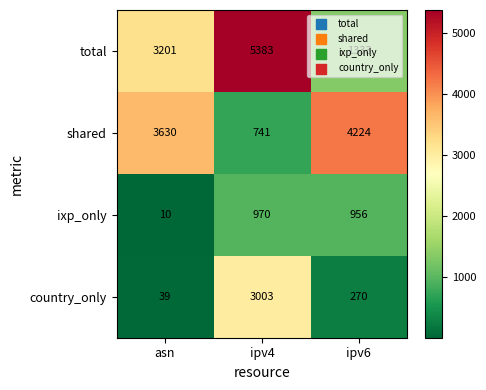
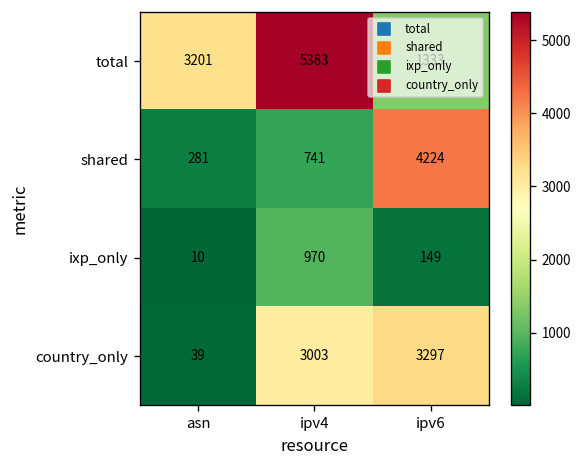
shared, asn: 3630 -> 281
ixp_only, ipv6: 956 -> 149
country_only, ipv6: 270 -> 3297
